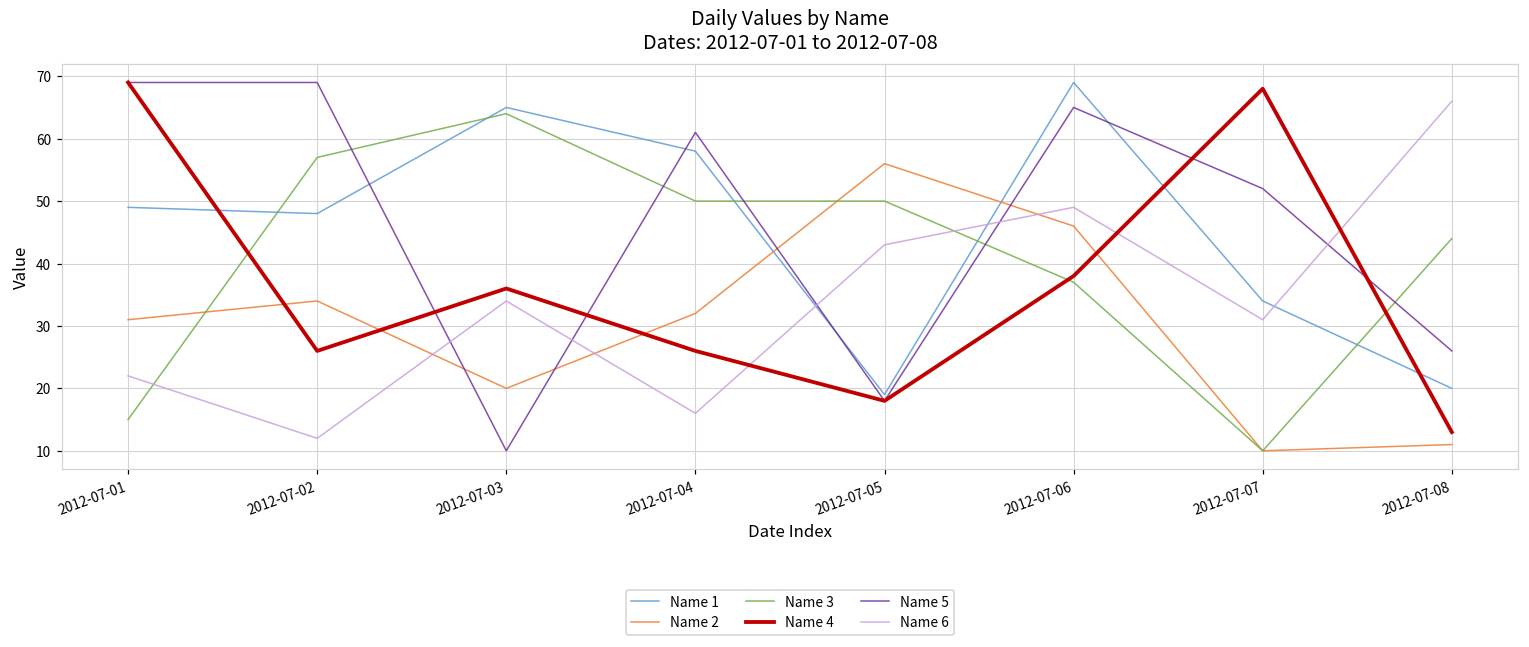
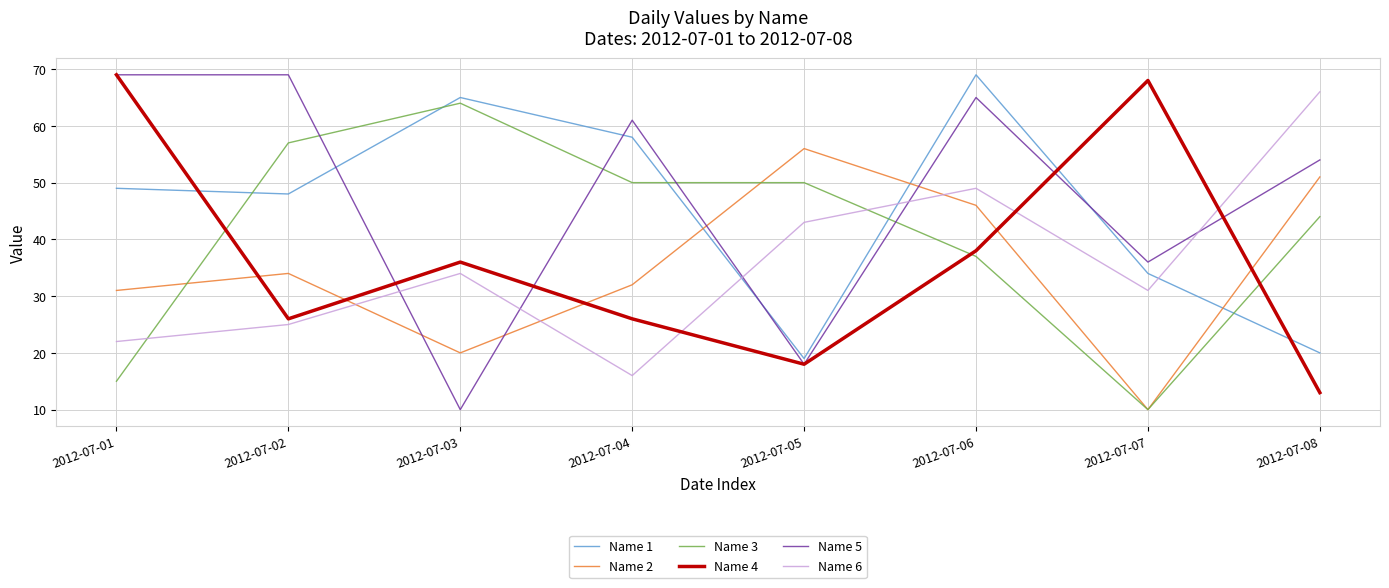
Name 6, 2012-07-02: 12 -> 25
Name 5, 2012-07-07: 52 -> 36
Name 2, 2012-07-08: 11 -> 51
Name 5, 2012-07-08: 26 -> 54
